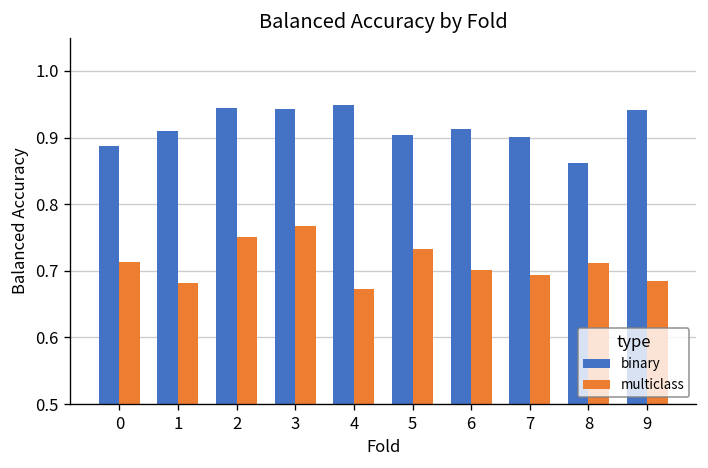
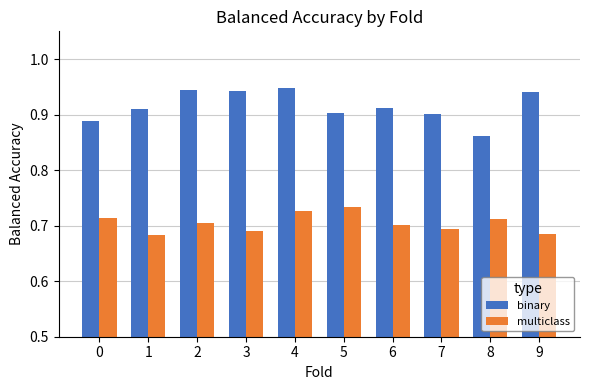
multiclass, 2: 0.75 -> 0.70
multiclass, 3: 0.77 -> 0.69
multiclass, 4: 0.67 -> 0.73
